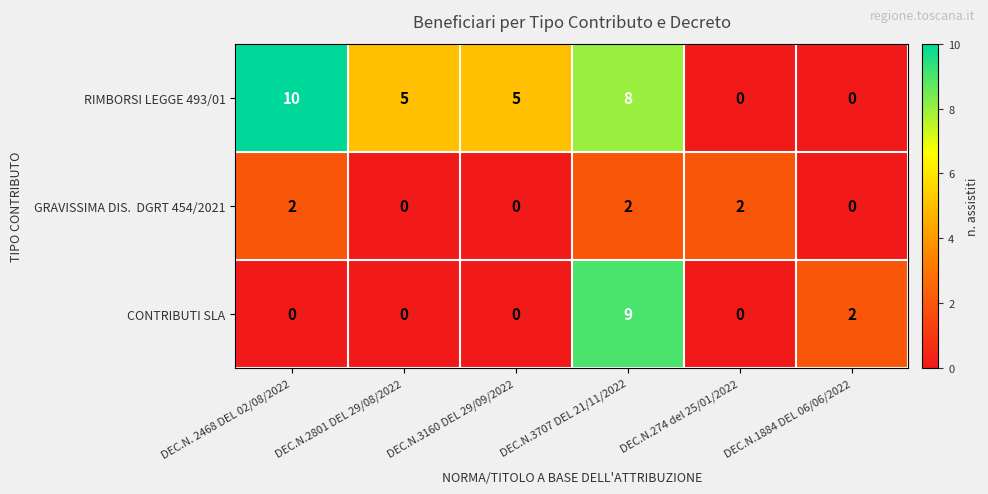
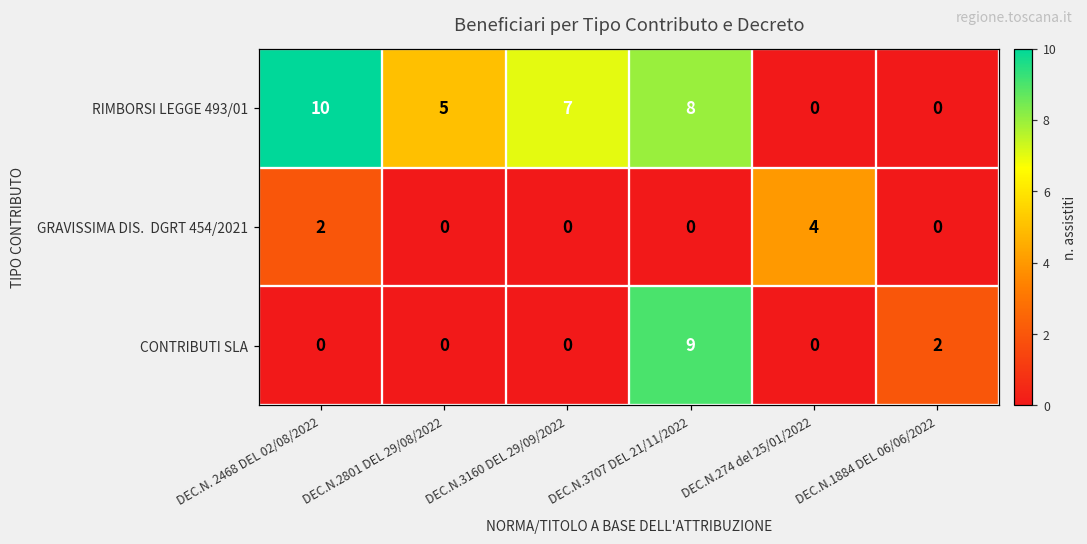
RIMBORSI LEGGE 493/01, DEC.N.3160 DEL 29/09/2022: 5 -> 7
GRAVISSIMA DIS. DGRT 454/2021, DEC.N.3707 DEL 21/11/2022: 2 -> 0
GRAVISSIMA DIS. DGRT 454/2021, DEC.N.274 del 25/01/2022: 2 -> 4
